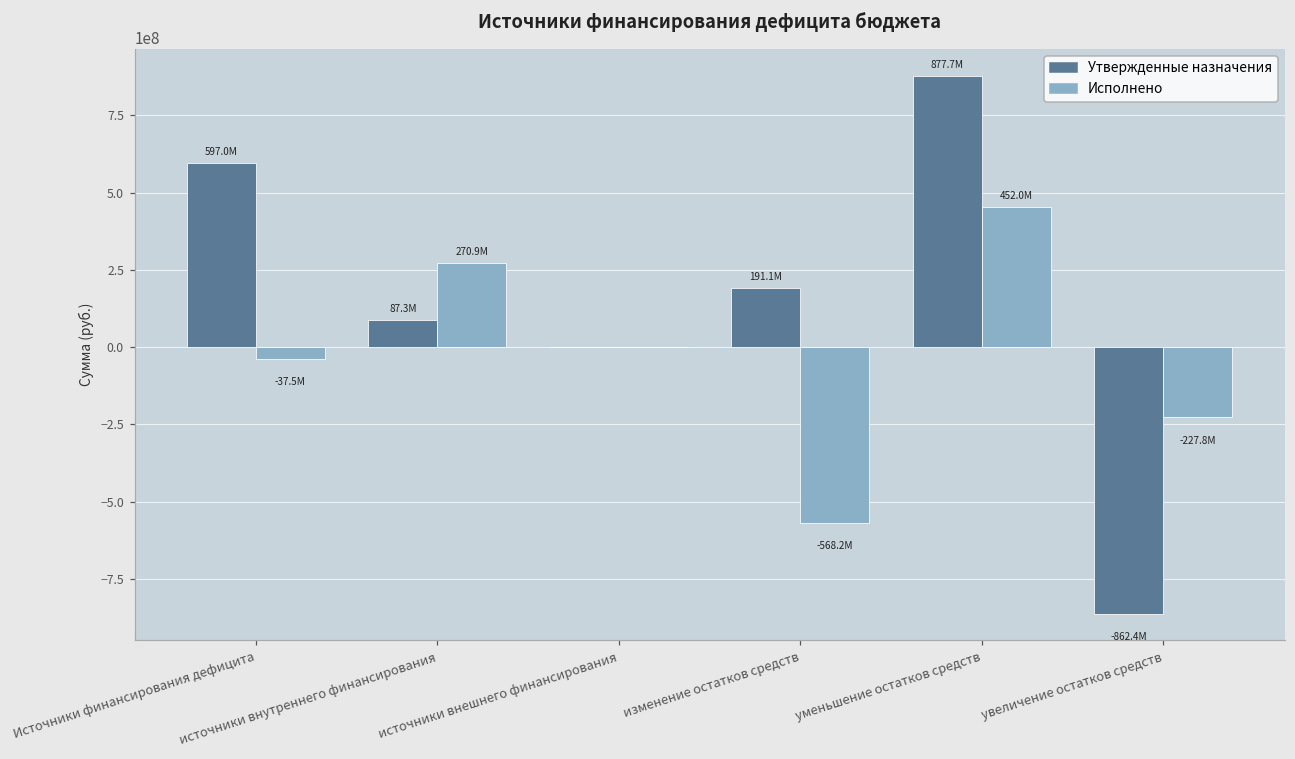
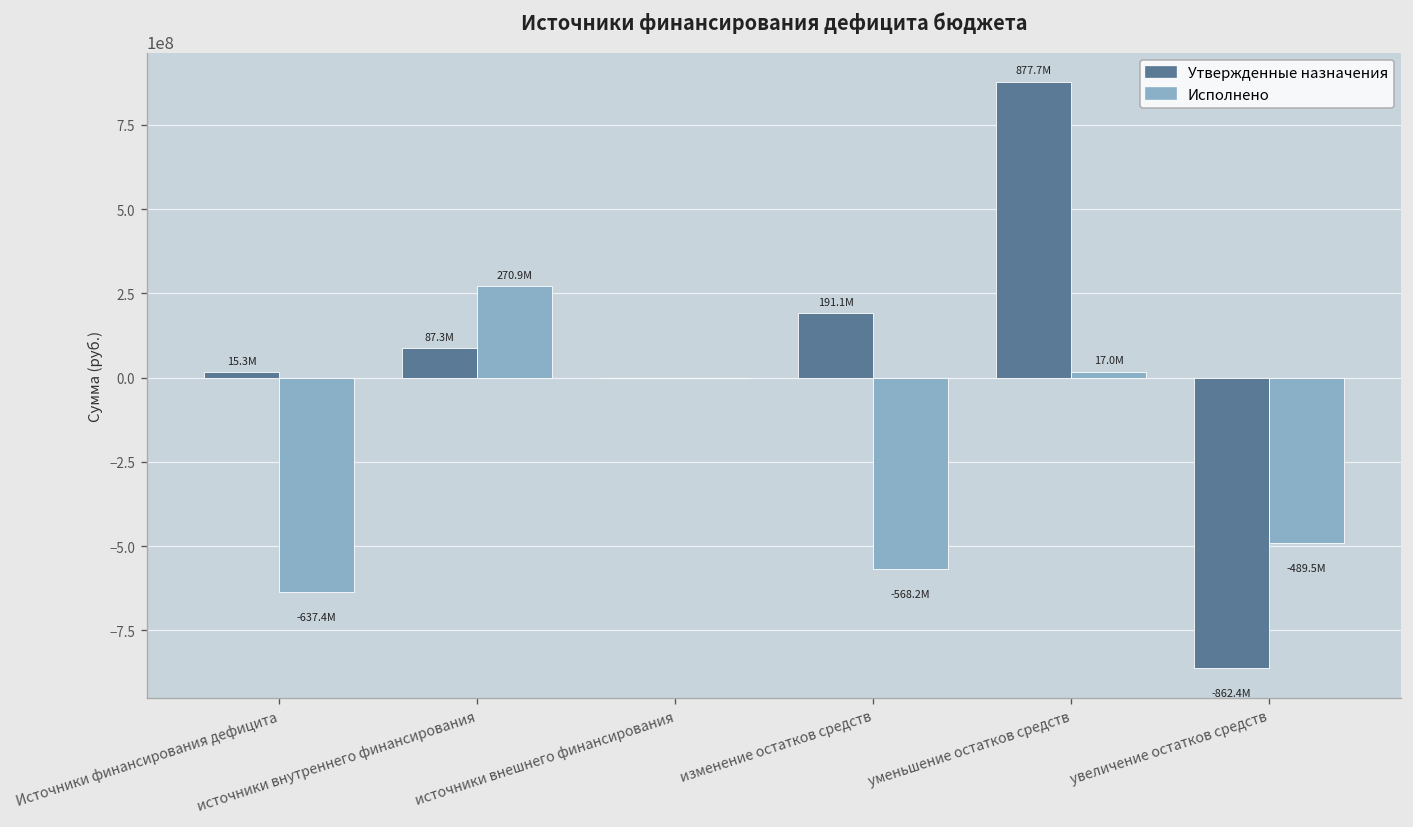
Утвержденные назначения, Источники финансирования дефицита: 597.0M -> 15.3M
Исполнено, Источники финансирования дефицита: -37.5M -> -637.4M
Исполнено, уменьшение остатков средств: 452.0M -> 17.0M
Исполнено, увеличение остатков средств: -227.8M -> -489.5M
